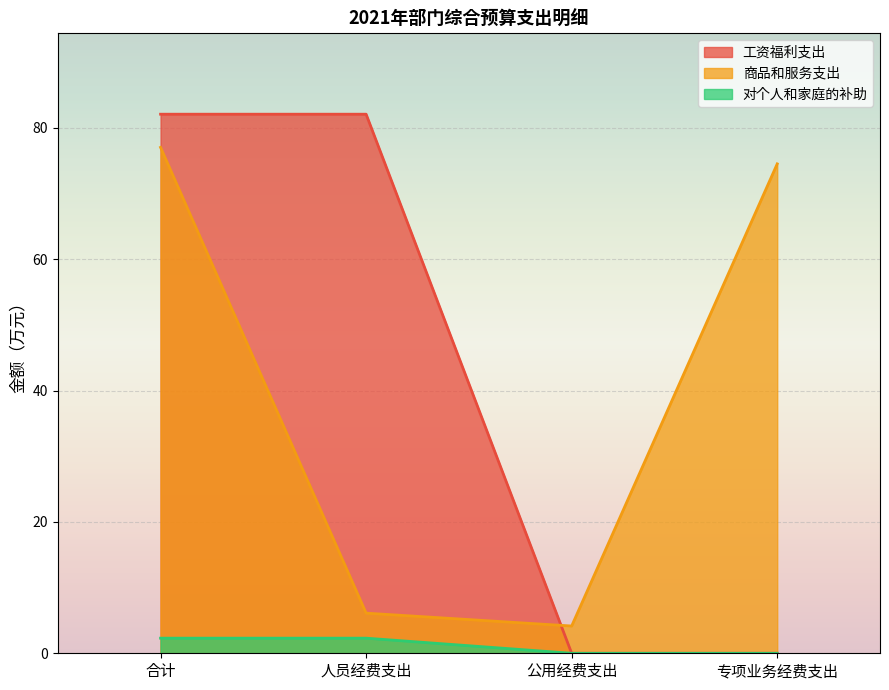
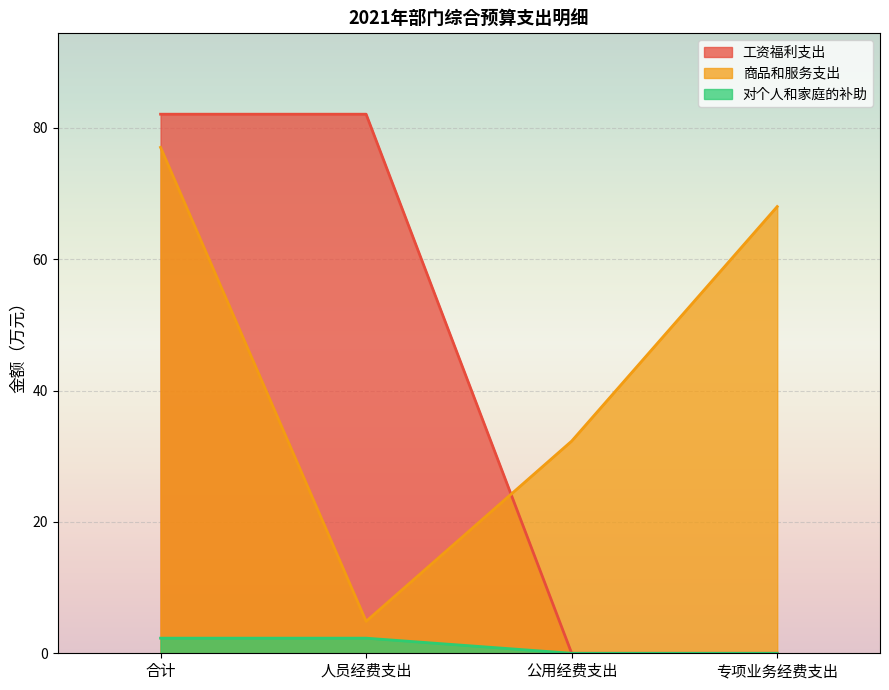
商品和服务支出, 人员经费支出: 6 -> 5
商品和服务支出, 公用经费支出: 4 -> 32
商品和服务支出, 专项业务经费支出: 75 -> 68
